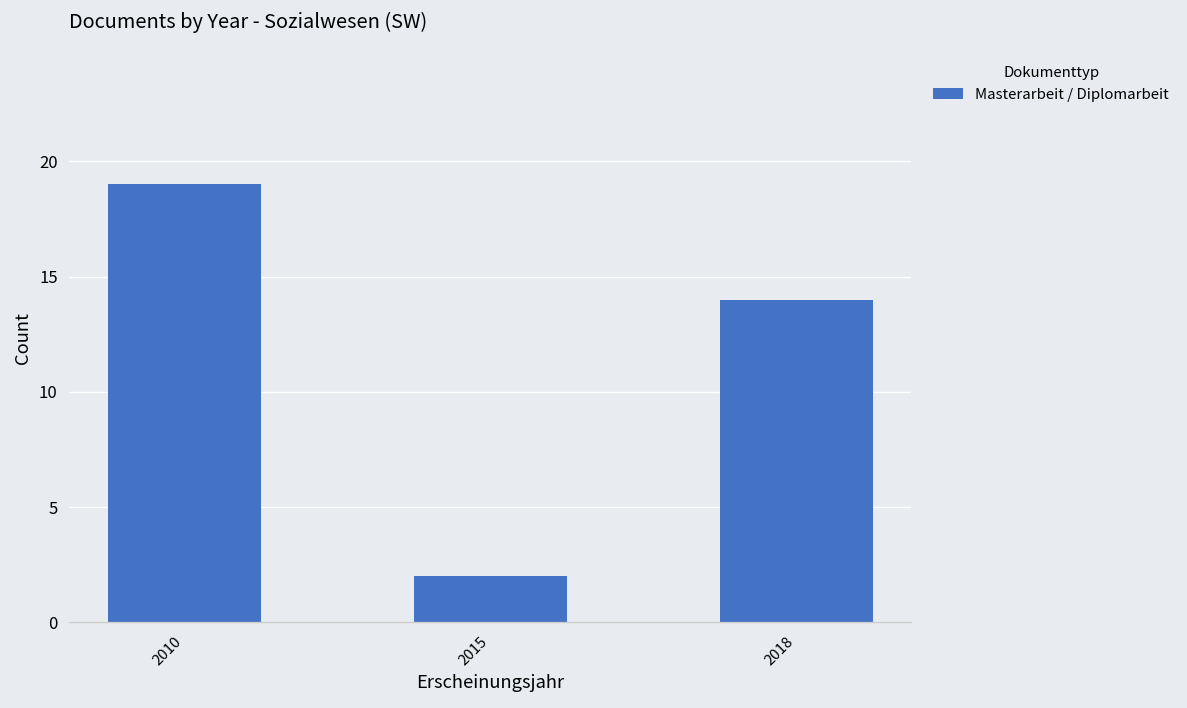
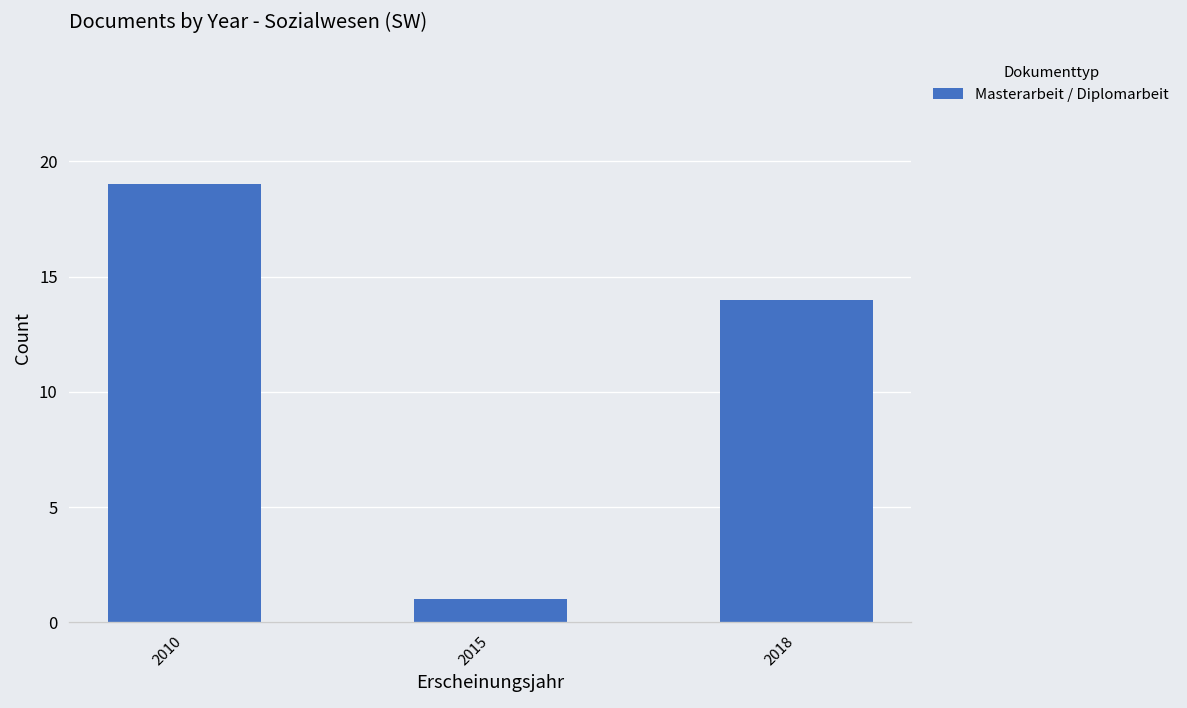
2015: 2 -> 1
